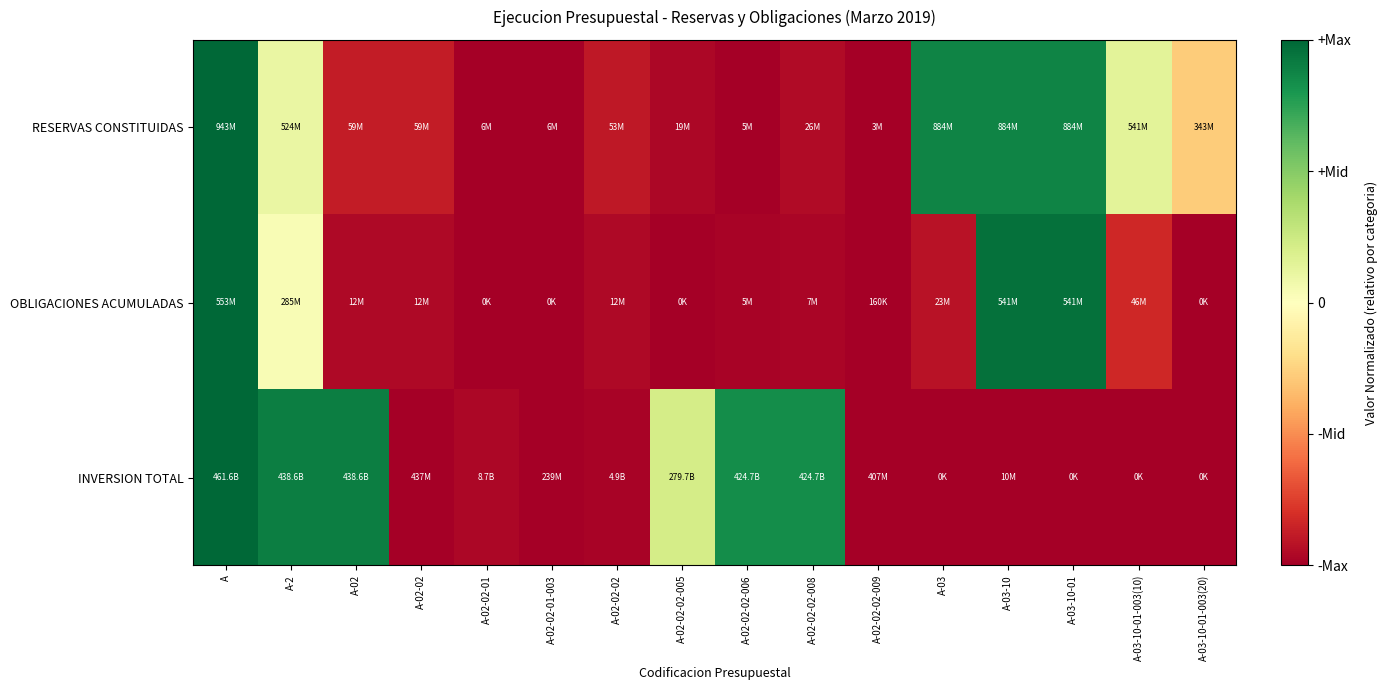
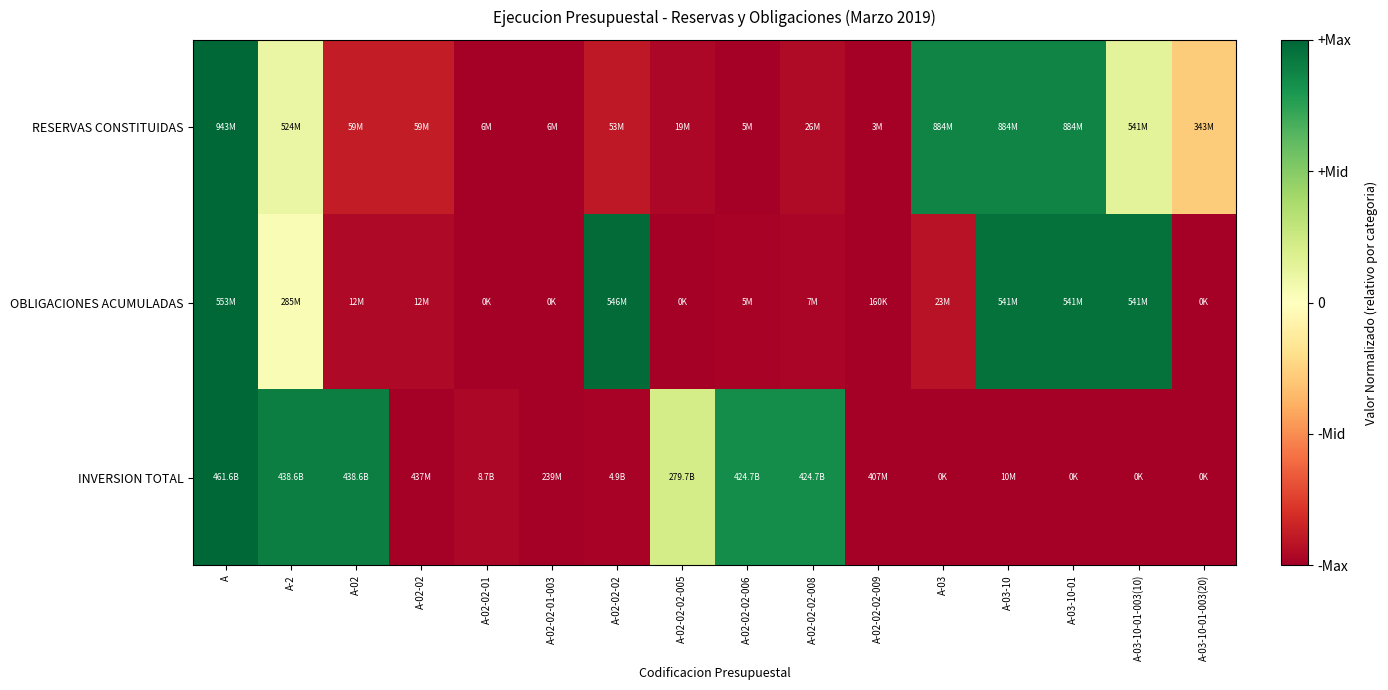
OBLIGACIONES ACUMULADAS, A-02-02-02: 12M -> 546M
OBLIGACIONES ACUMULADAS, A-03-10-01-003(10): 46M -> 541M
